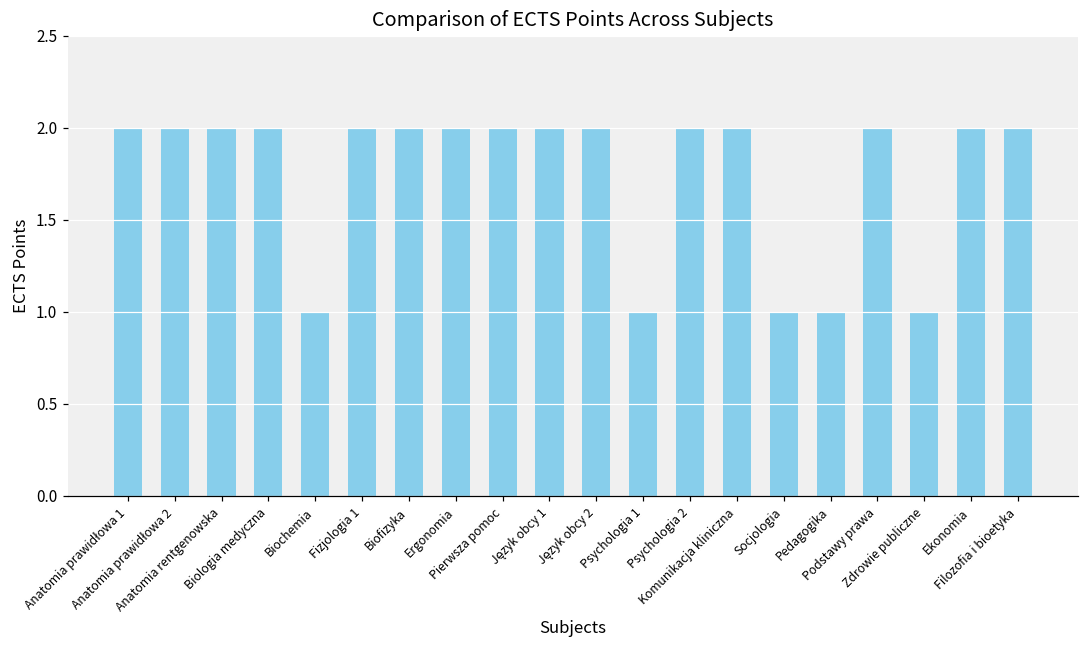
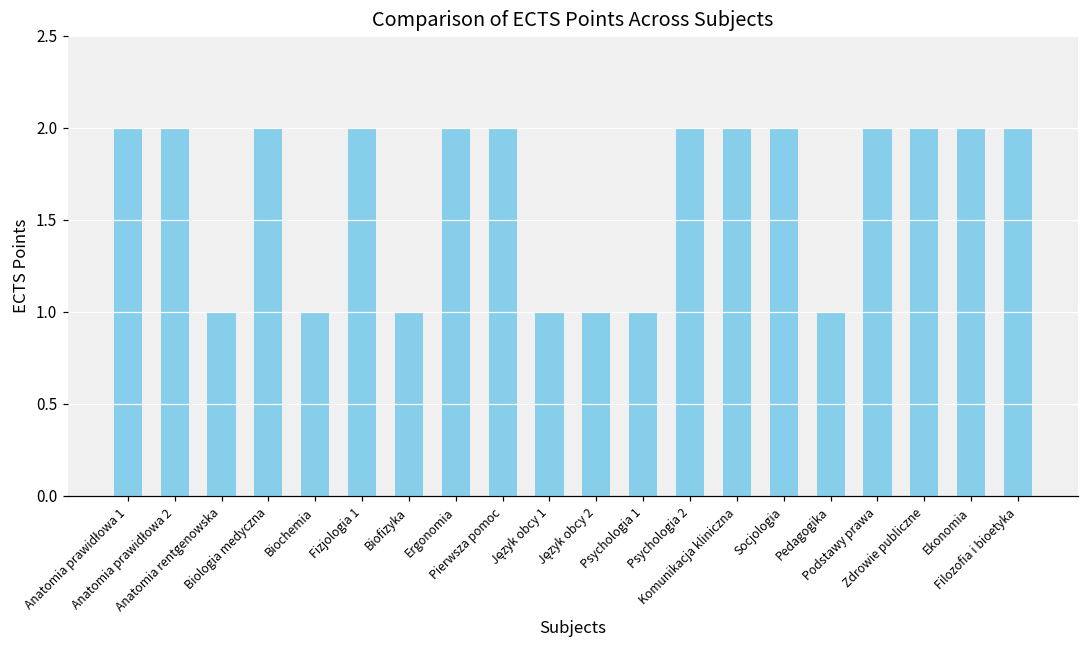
Anatomia rentgenowska: 2 -> 1
Biofizyka: 2 -> 1
Język obcy 1: 2 -> 1
Język obcy 2: 2 -> 1
Socjologia: 1 -> 2
Zdrowie publiczne: 1 -> 2
